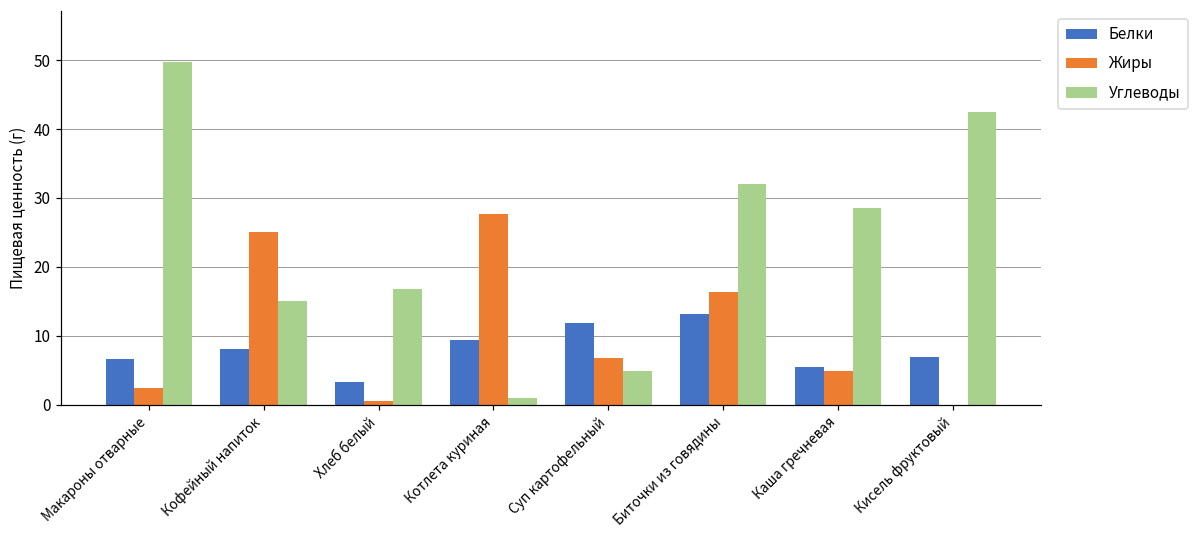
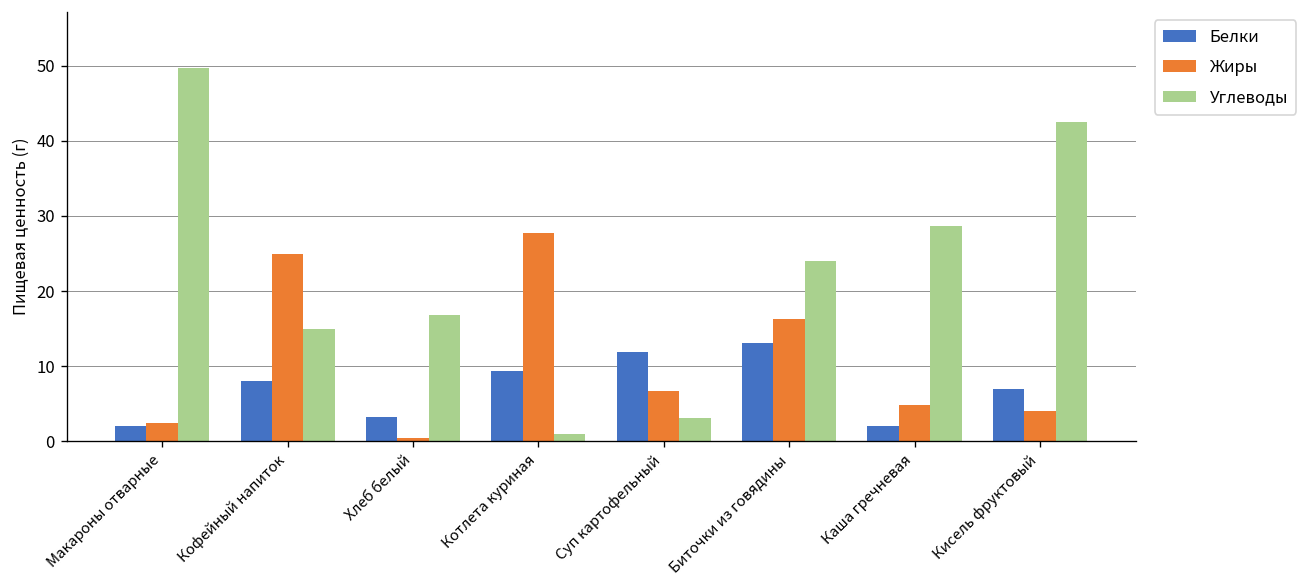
Белки, Макароны отварные: 7 -> 2
Углеводы, Суп картофельный: 5 -> 3
Углеводы, Биточки из говядины: 32 -> 24
Белки, Каша гречневая: 5 -> 2
Жиры, Кисель фруктовый: 0 -> 4
